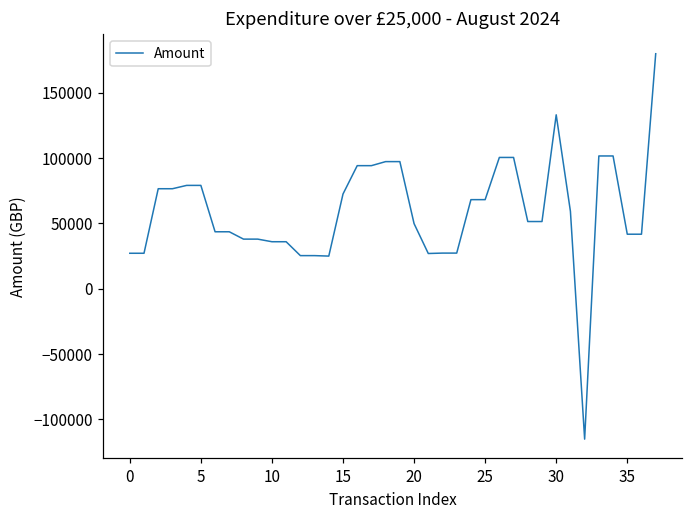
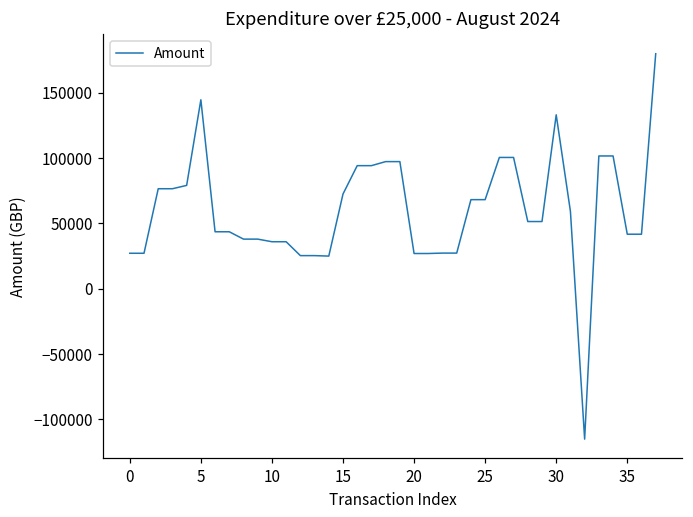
5: 79000 -> 145000
20: 50000 -> 27000
